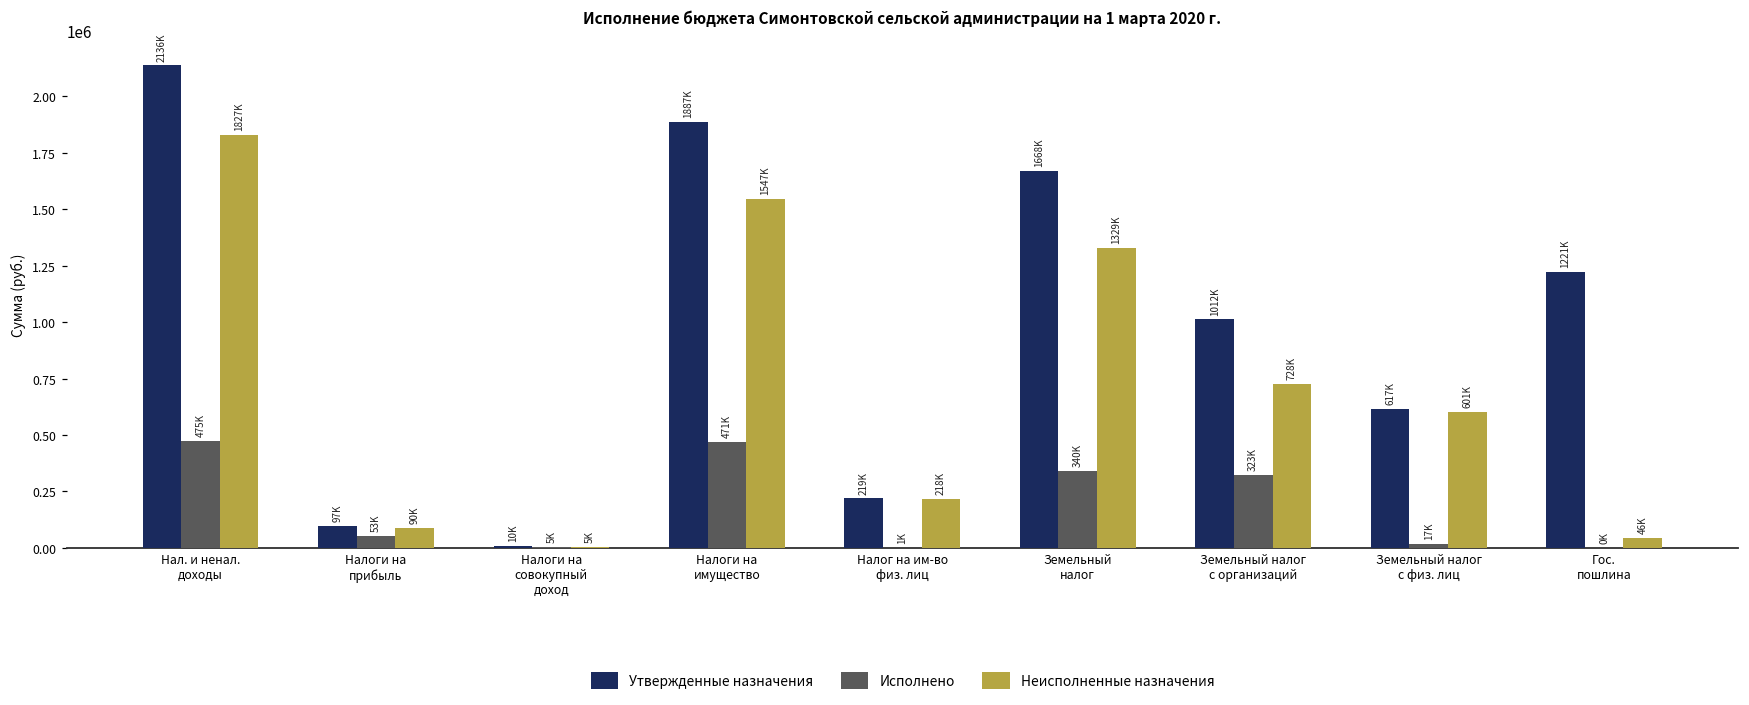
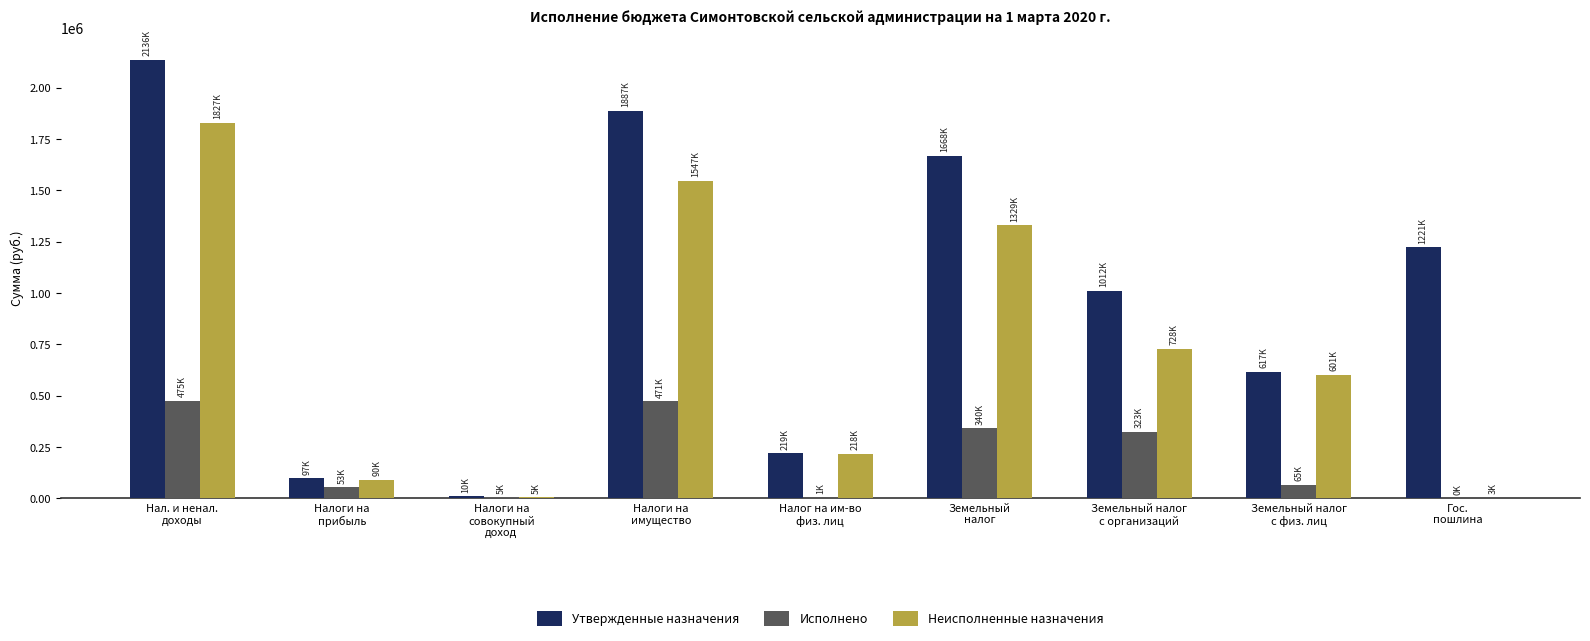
Исполнено, Земельный налог с физ. лиц: 17K -> 65K
Неисполненные назначения, Гос. пошлина: 46K -> 3K
